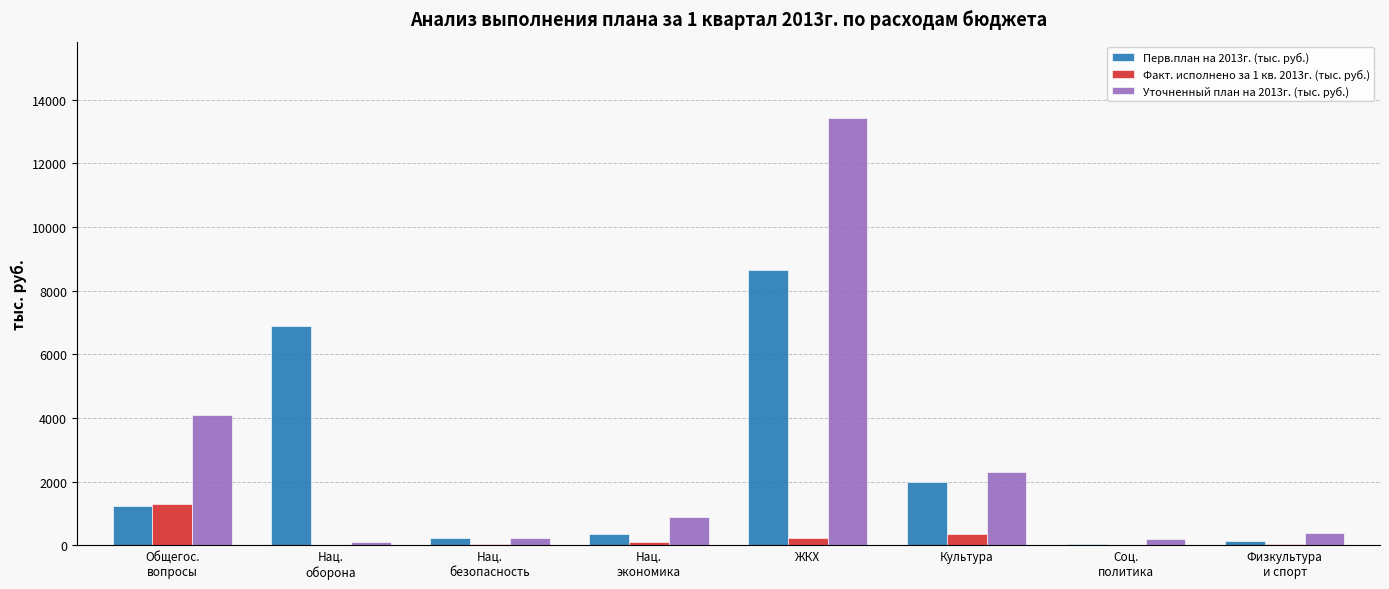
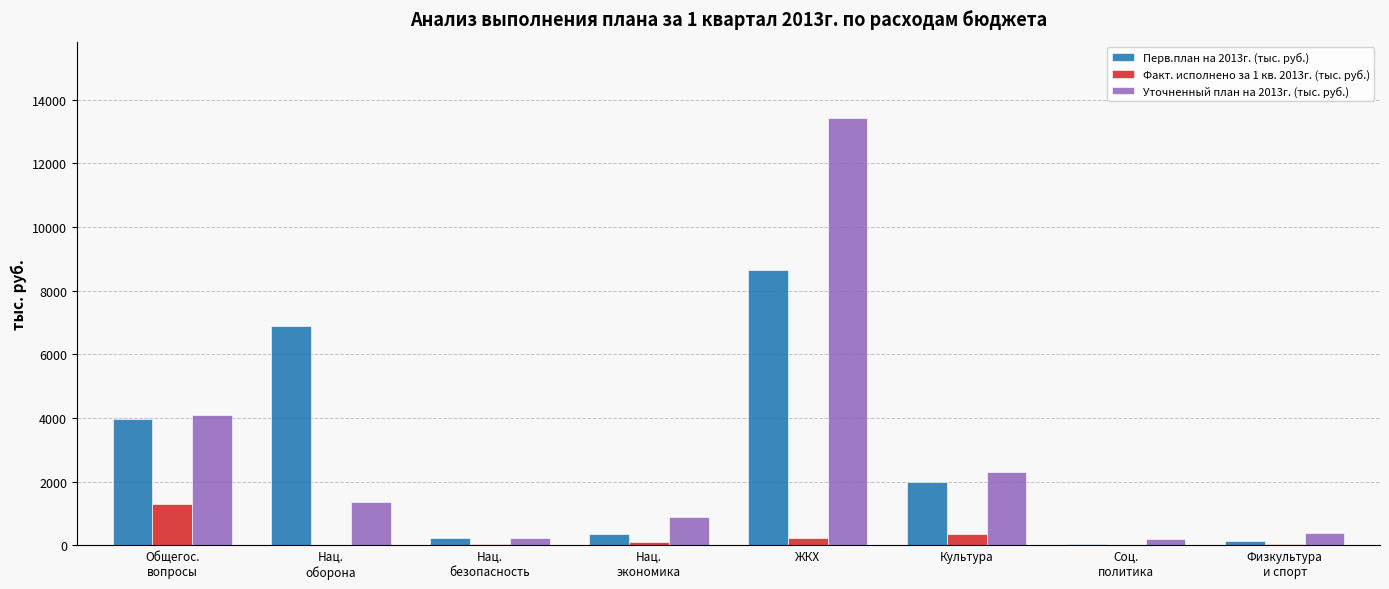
Перв.план на 2013г. (тыс. руб.), Общегос. вопросы: 1200 -> 4000
Уточненный план на 2013г. (тыс. руб.), Нац. оборона: 100 -> 1400
